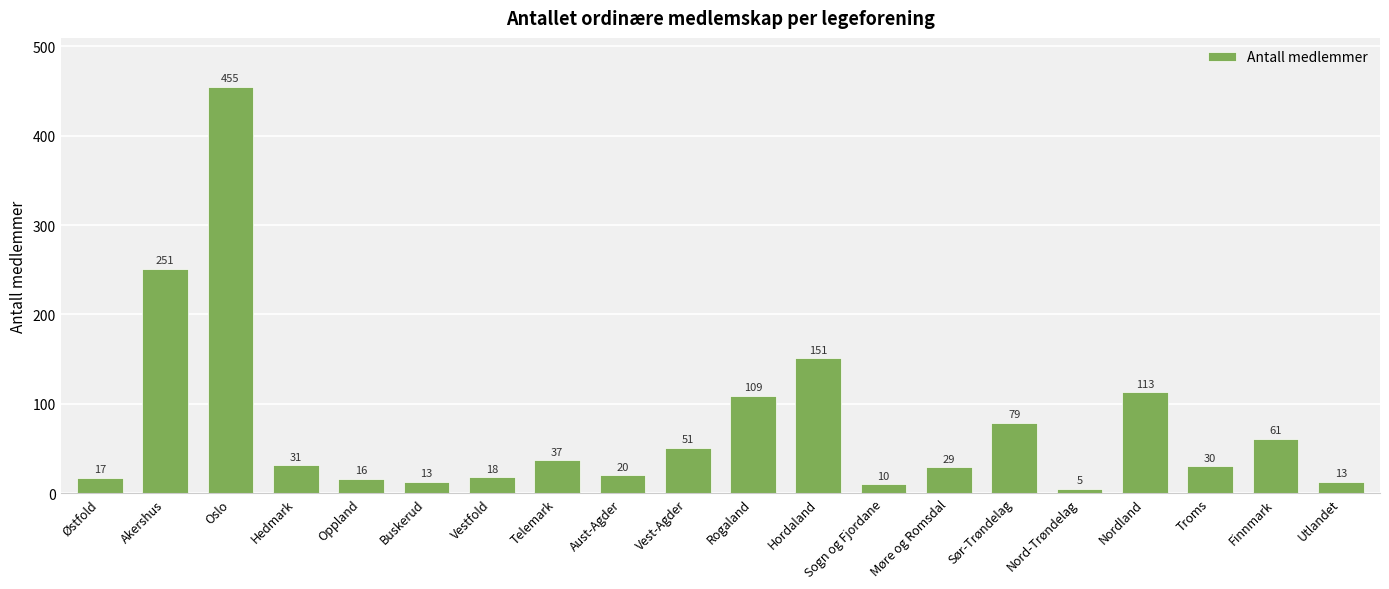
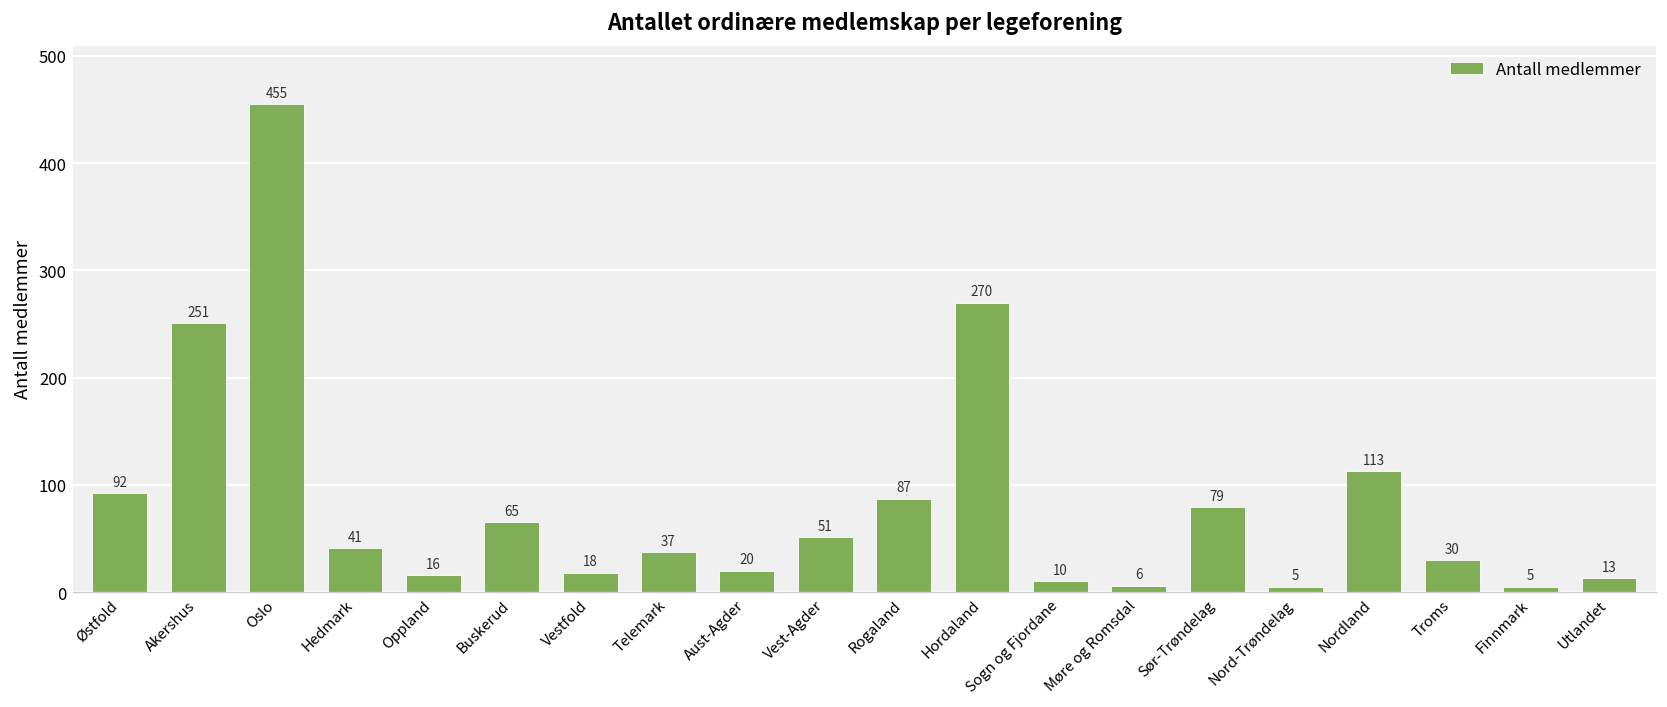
Østfold: 17 -> 92
Hedmark: 31 -> 41
Buskerud: 13 -> 65
Rogaland: 109 -> 87
Hordaland: 151 -> 270
Møre og Romsdal: 29 -> 6
Finnmark: 61 -> 5
